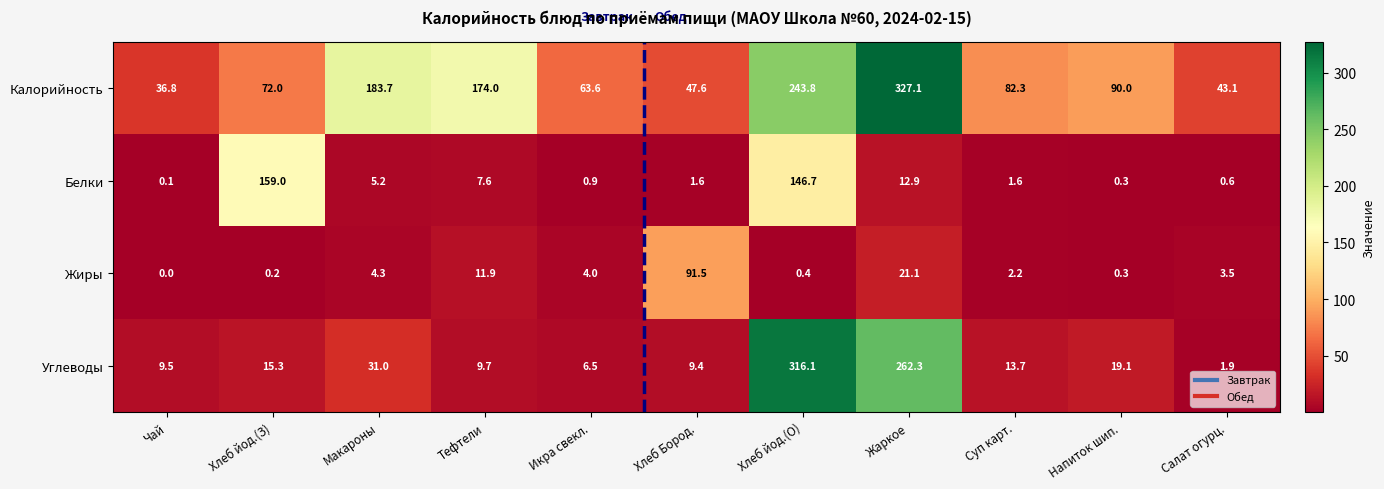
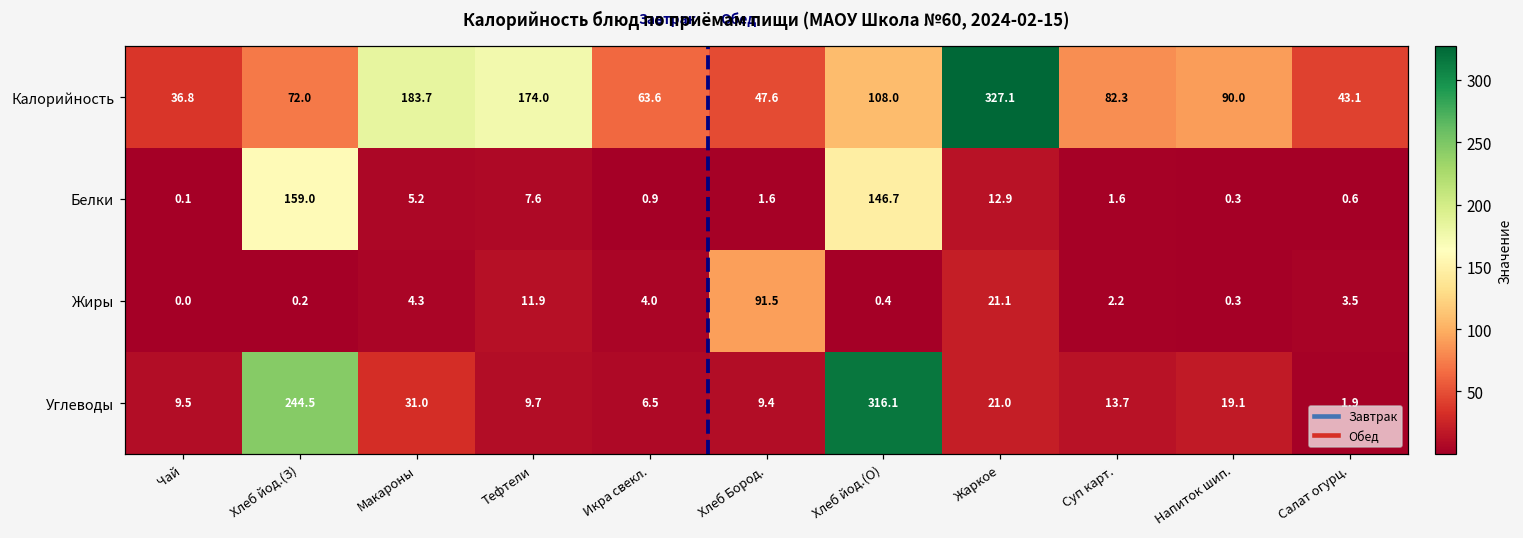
Калорийность, Хлеб йод.(О): 243.8 -> 108.0
Углеводы, Хлеб йод.(З): 15.3 -> 244.5
Углеводы, Жаркое: 262.3 -> 21.0
